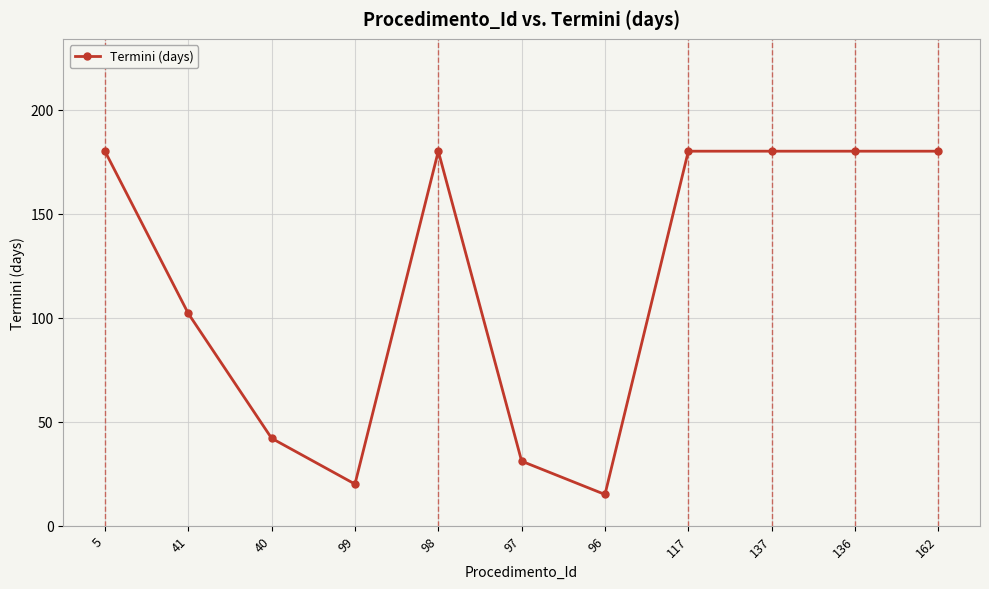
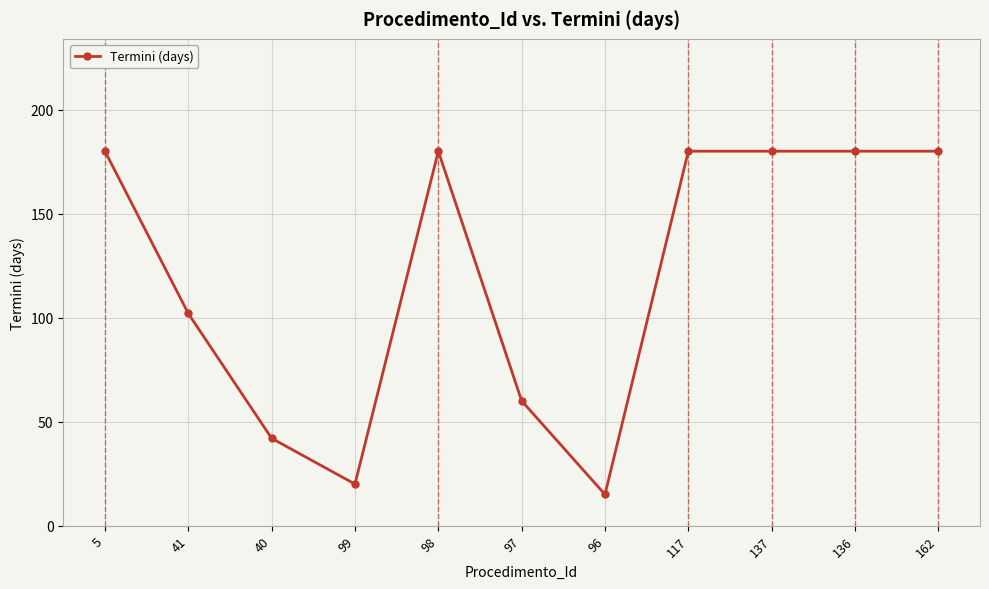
97: 31 -> 60
